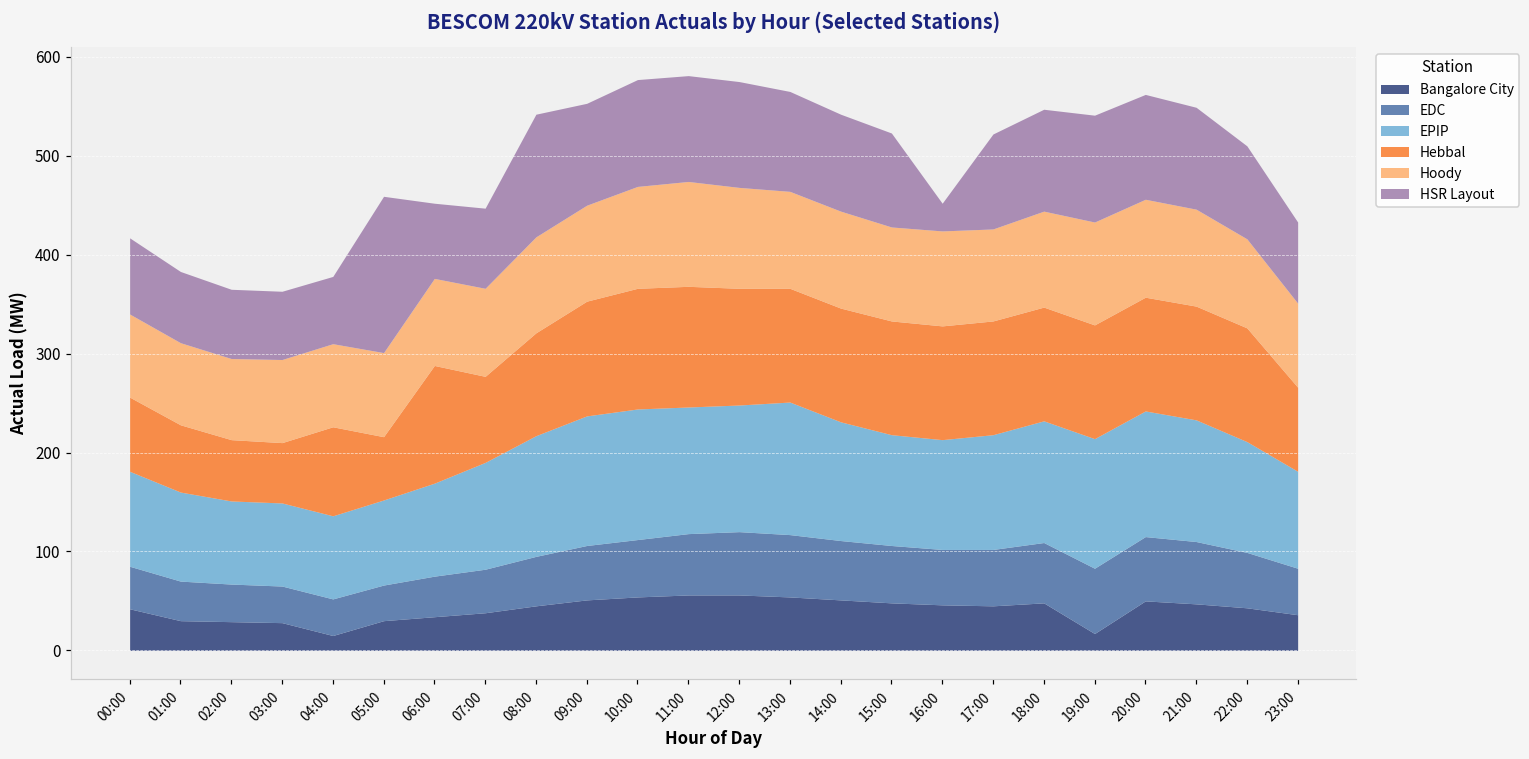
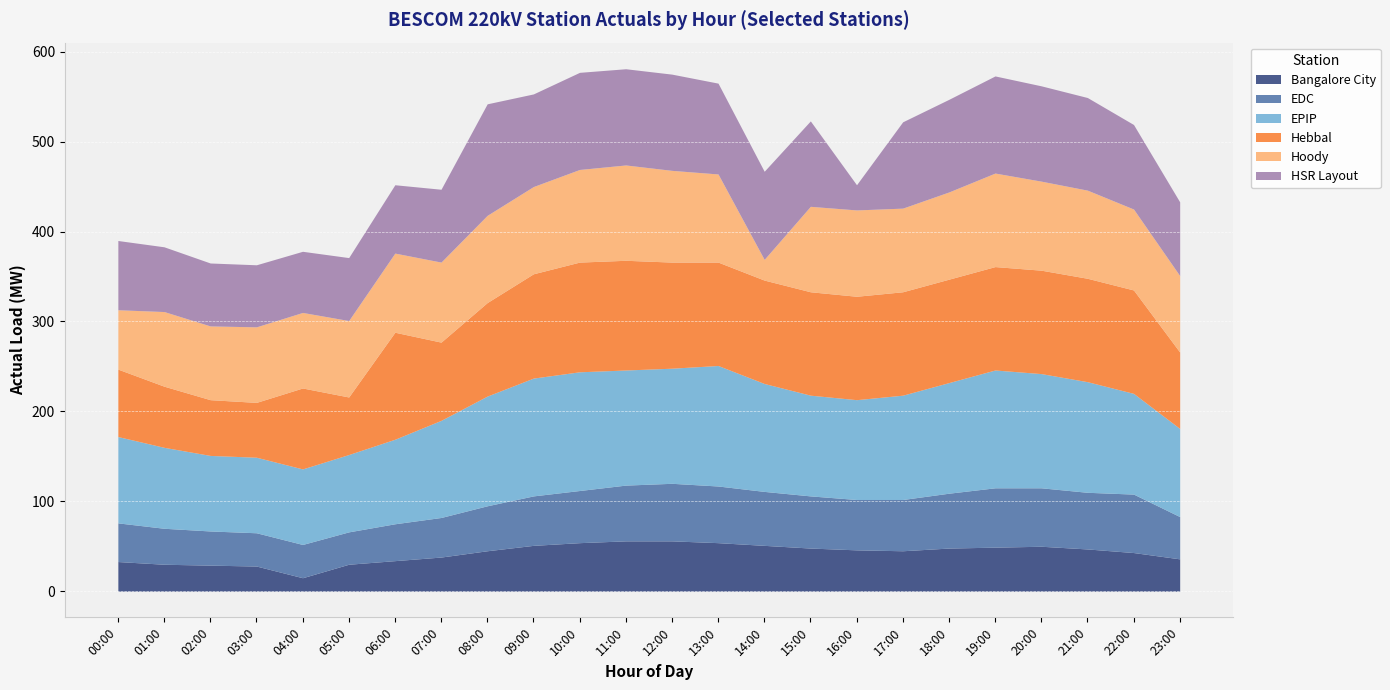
Bangalore City, 00:00: 40 -> 30
Hoody, 00:00: 80 -> 70
HSR Layout, 05:00: 160 -> 70
Hoody, 14:00: 100 -> 20
Bangalore City, 19:00: 20 -> 50
EDC, 22:00: 60 -> 70
